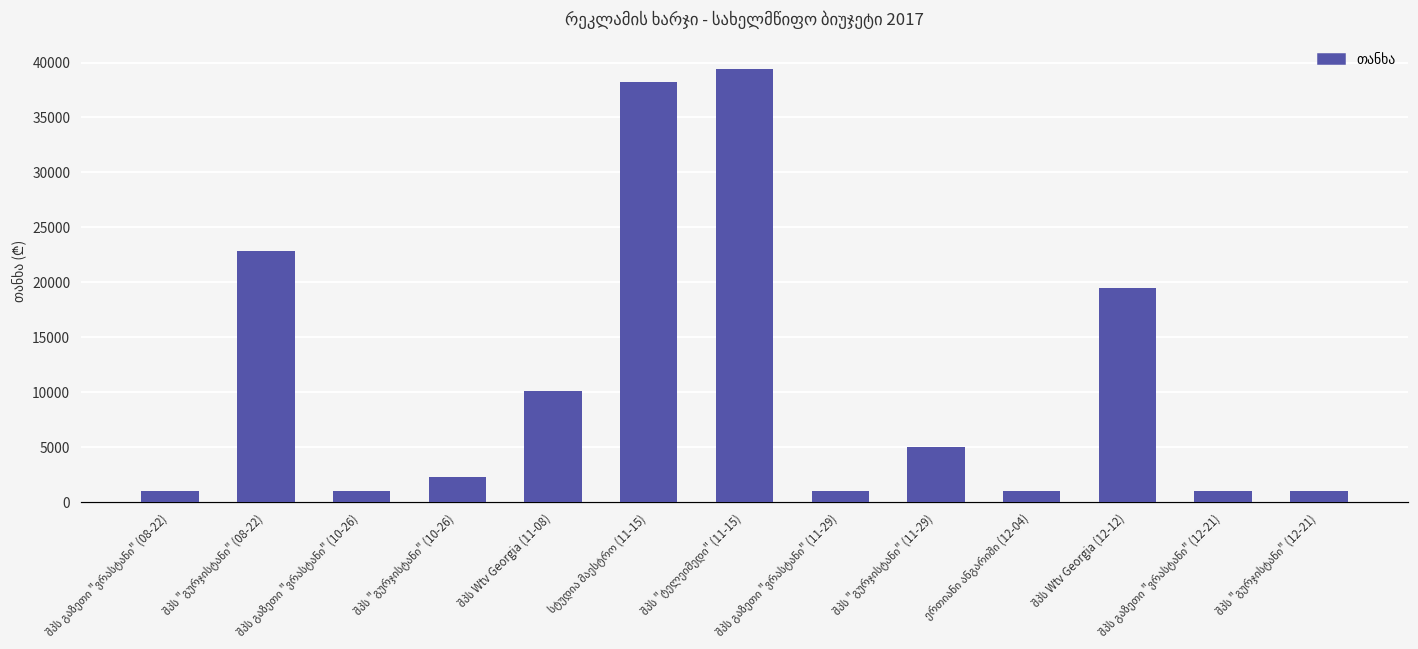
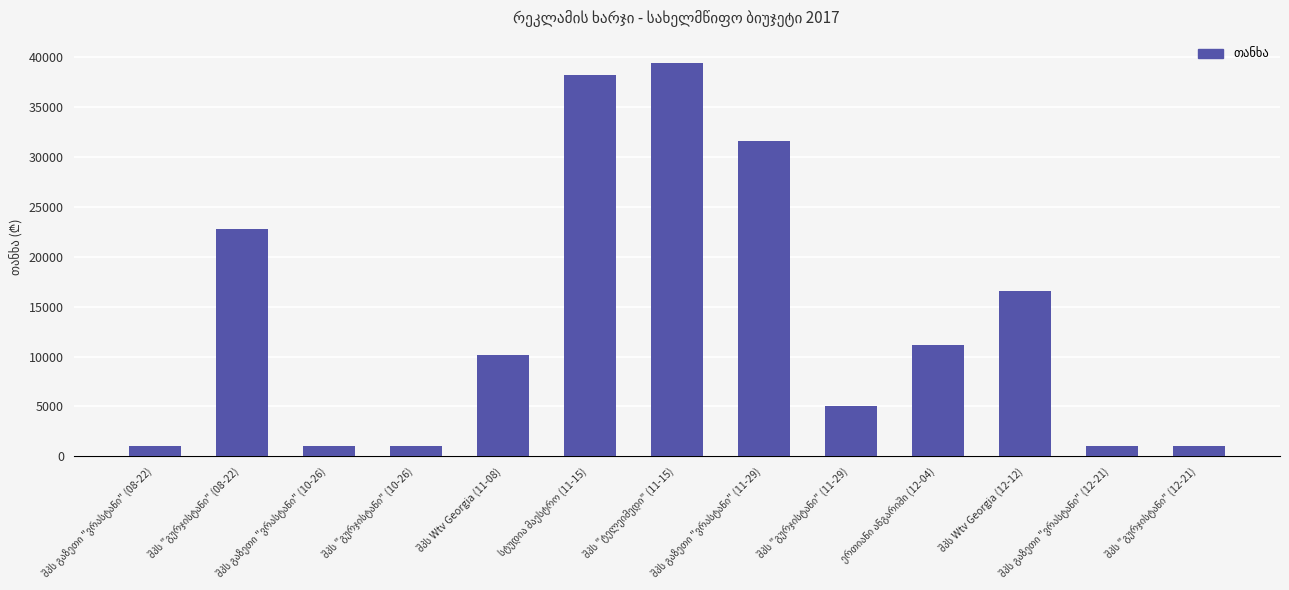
შპს "გურჯისტანი" (10-26): 2000 -> 1000
შპს გაზეთი "ვრასტანი" (11-29): 1000 -> 32000
ერთიანი ანგარიში (12-04): 1000 -> 11000
შპს Wtv Georgia (12-12): 19000 -> 17000
